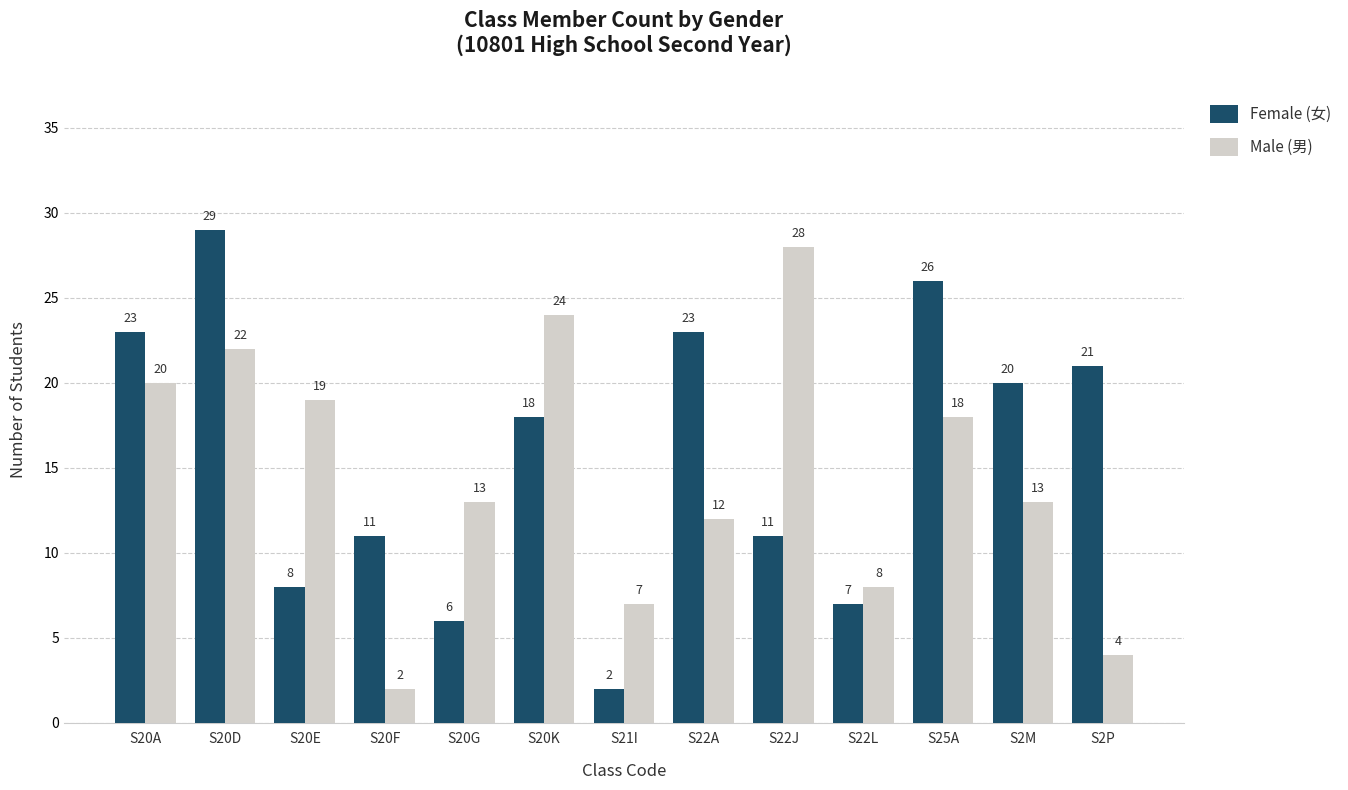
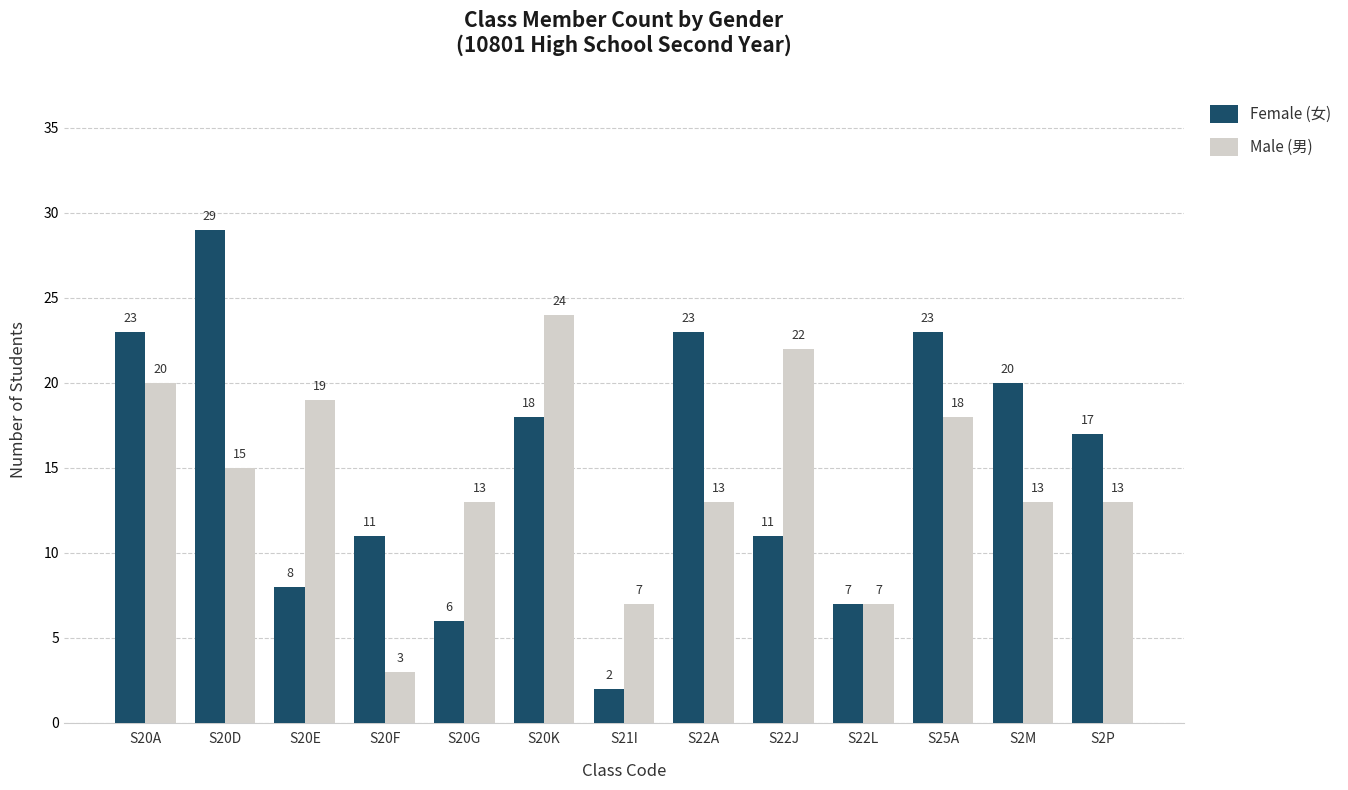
Male (男), S20D: 22 -> 15
Male (男), S20F: 2 -> 3
Male (男), S22A: 12 -> 13
Male (男), S22J: 28 -> 22
Male (男), S22L: 8 -> 7
Female (女), S25A: 26 -> 23
Female (女), S2P: 21 -> 17
Male (男), S2P: 4 -> 13
